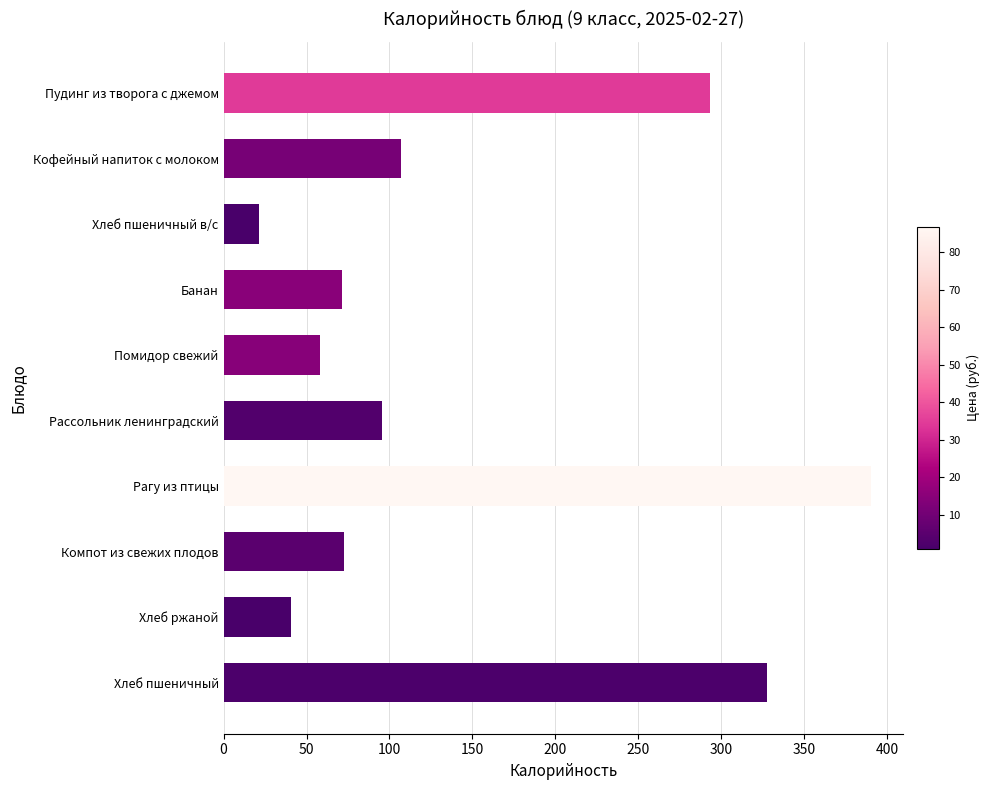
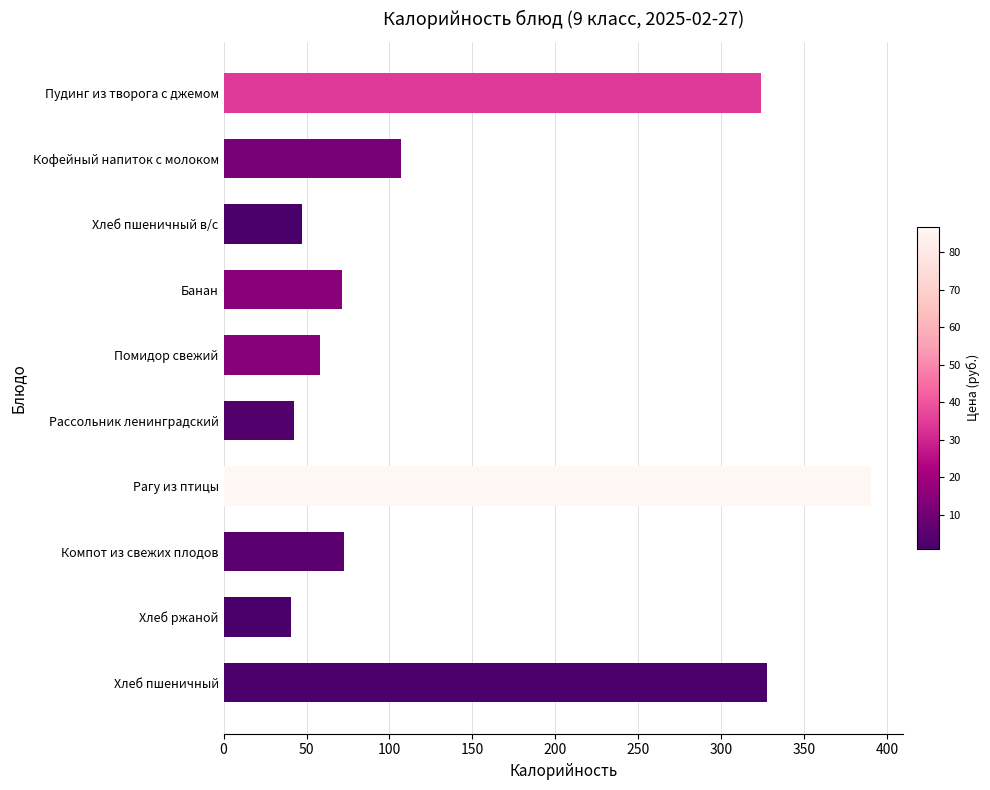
Пудинг из творога с джемом: 293 -> 324
Хлеб пшеничный в/с: 21 -> 47
Рассольник ленинградский: 96 -> 43
